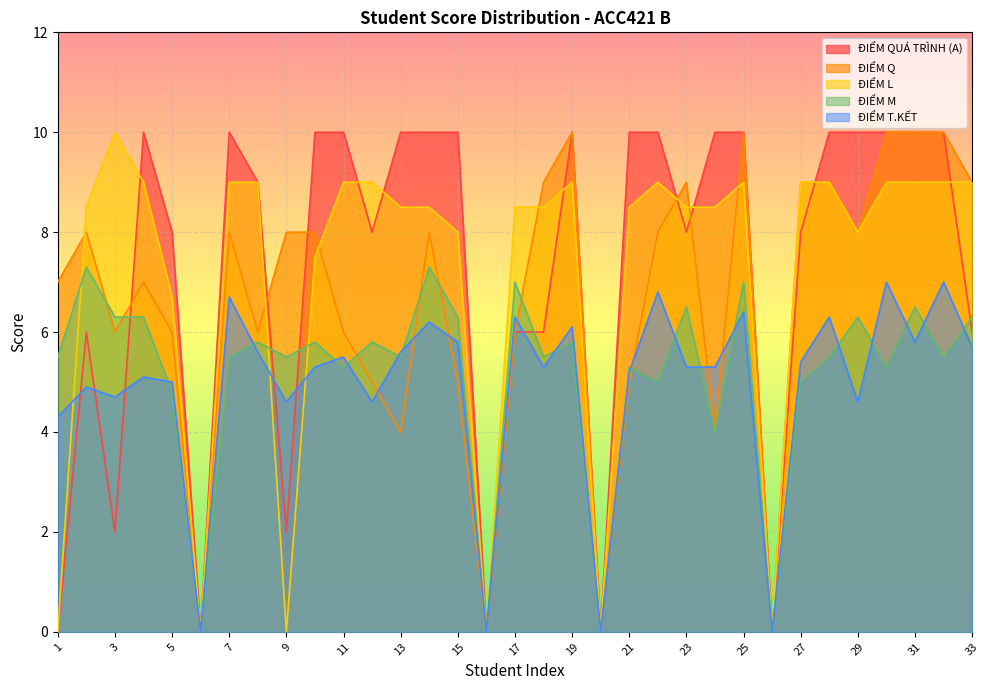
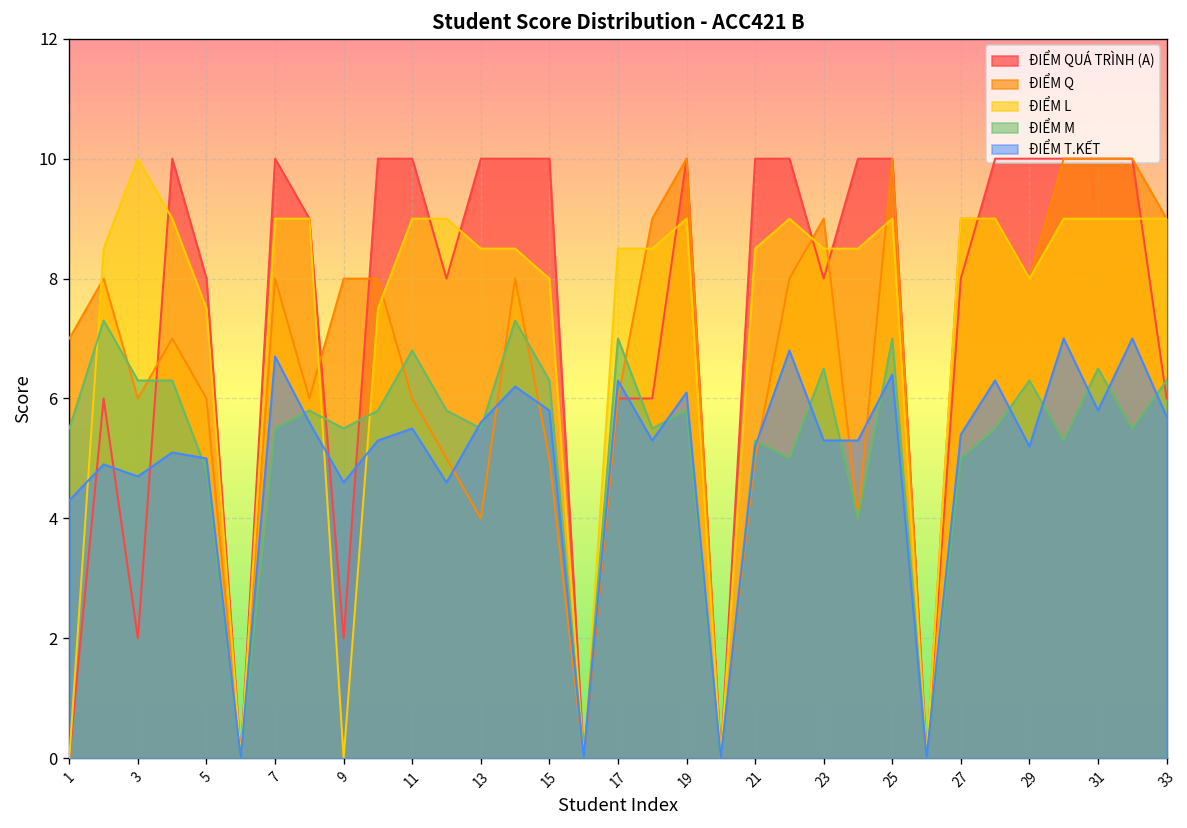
ĐIỂM L, 5: 6.7 -> 7.5
ĐIỂM M, 11: 5.3 -> 6.8
ĐIỂM T.KẾT, 29: 4.6 -> 5.2
